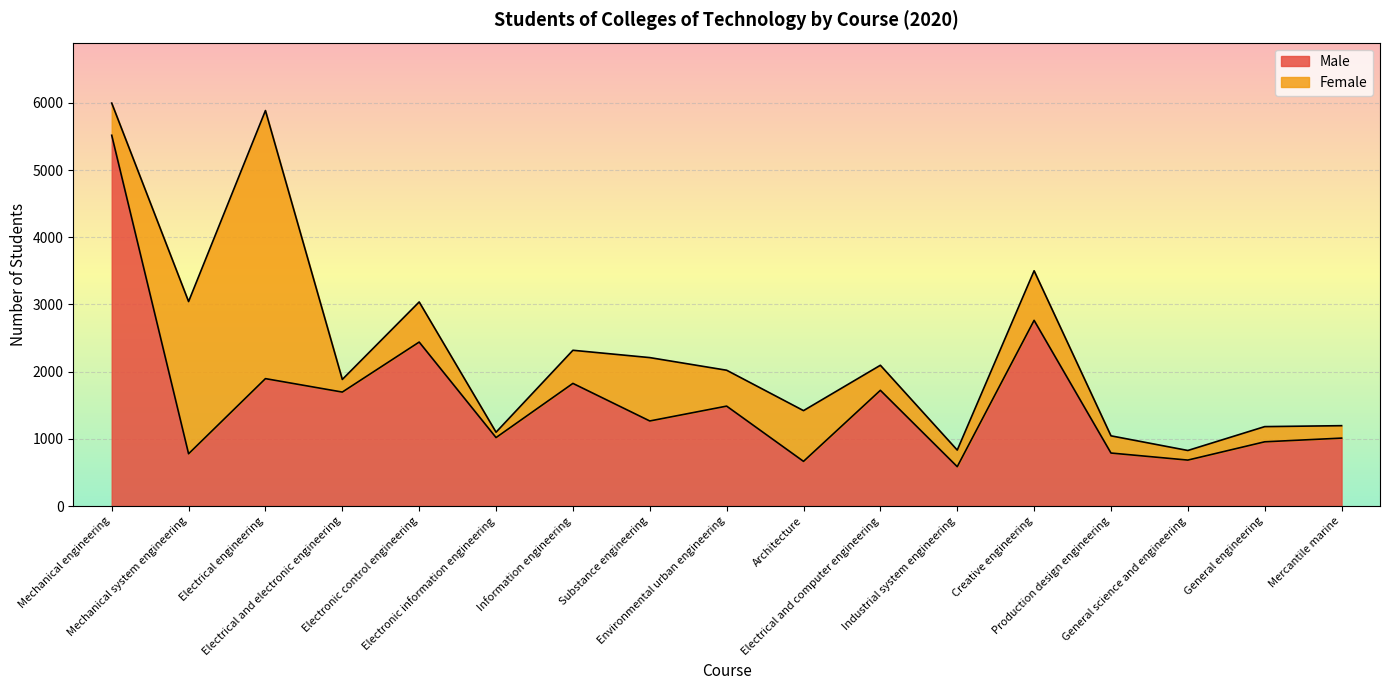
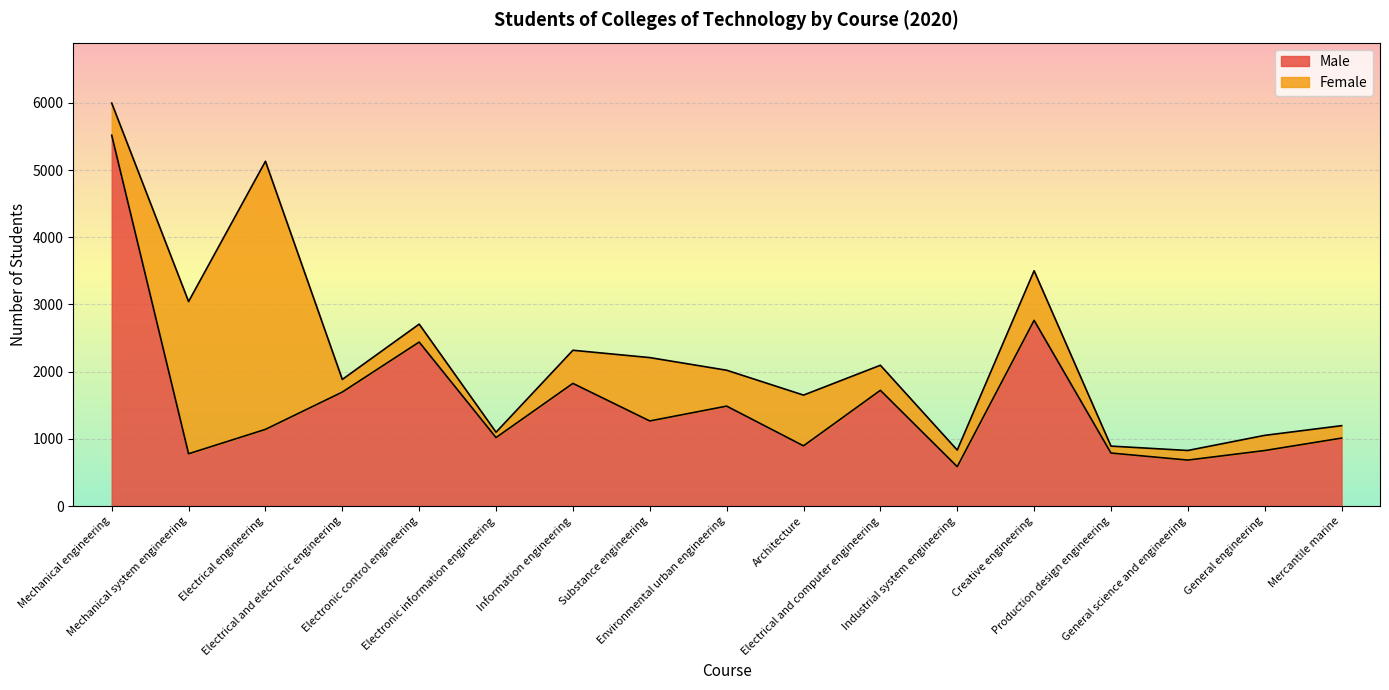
Male, Electrical engineering: 1900 -> 1100
Female, Electronic control engineering: 600 -> 300
Male, Architecture: 700 -> 900
Female, Production design engineering: 300 -> 100
Male, General engineering: 1000 -> 800
